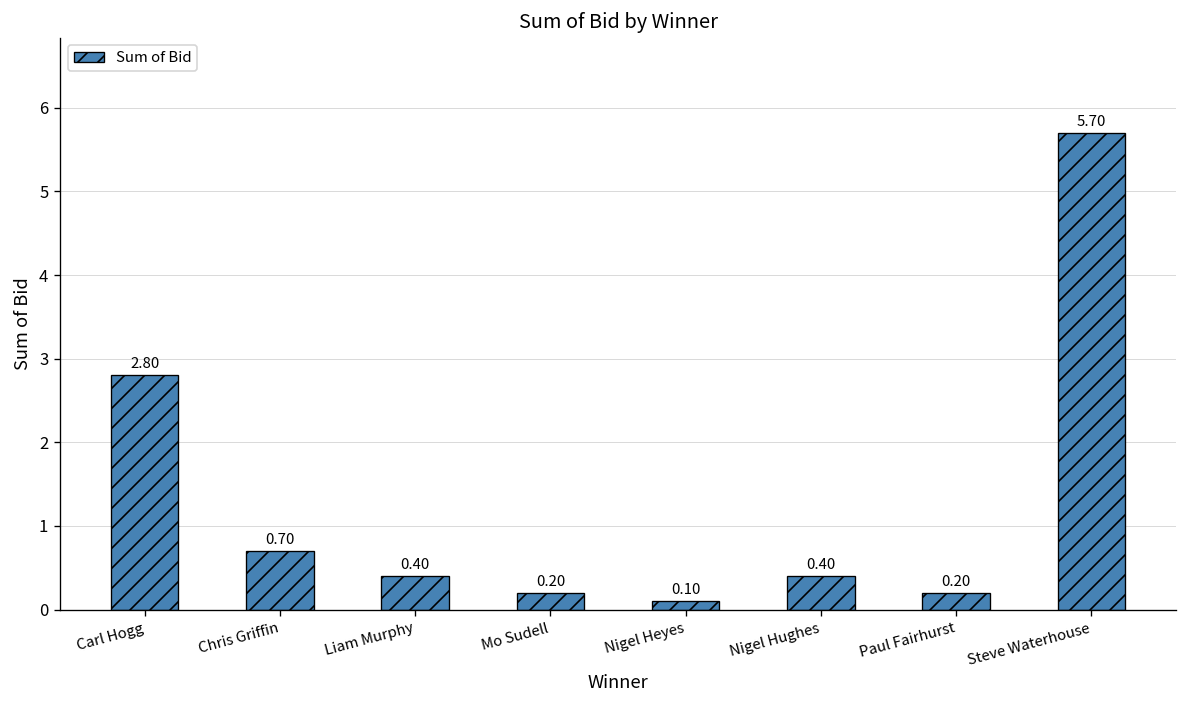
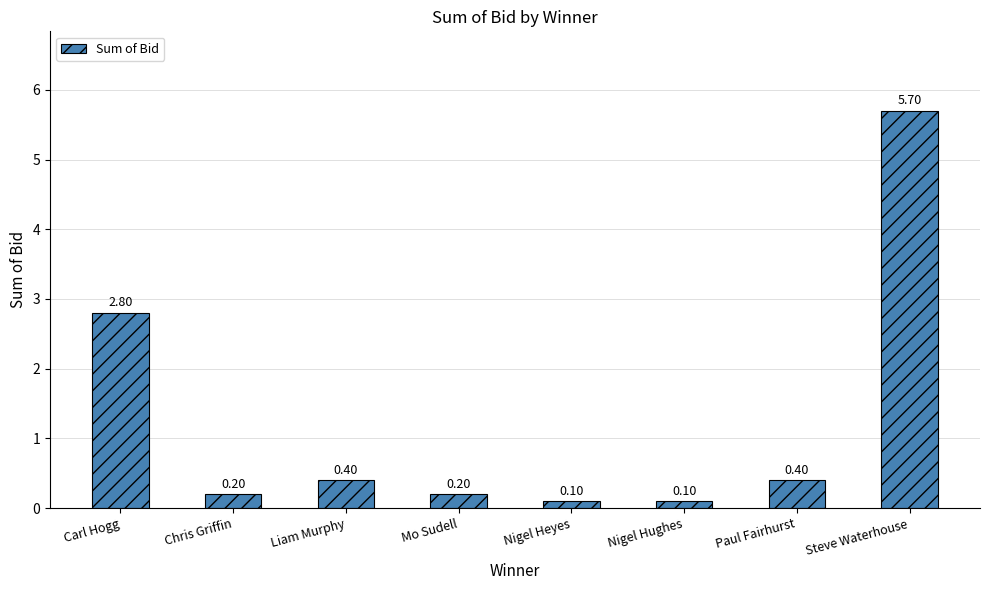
Chris Griffin: 0.70 -> 0.20
Nigel Hughes: 0.40 -> 0.10
Paul Fairhurst: 0.20 -> 0.40
